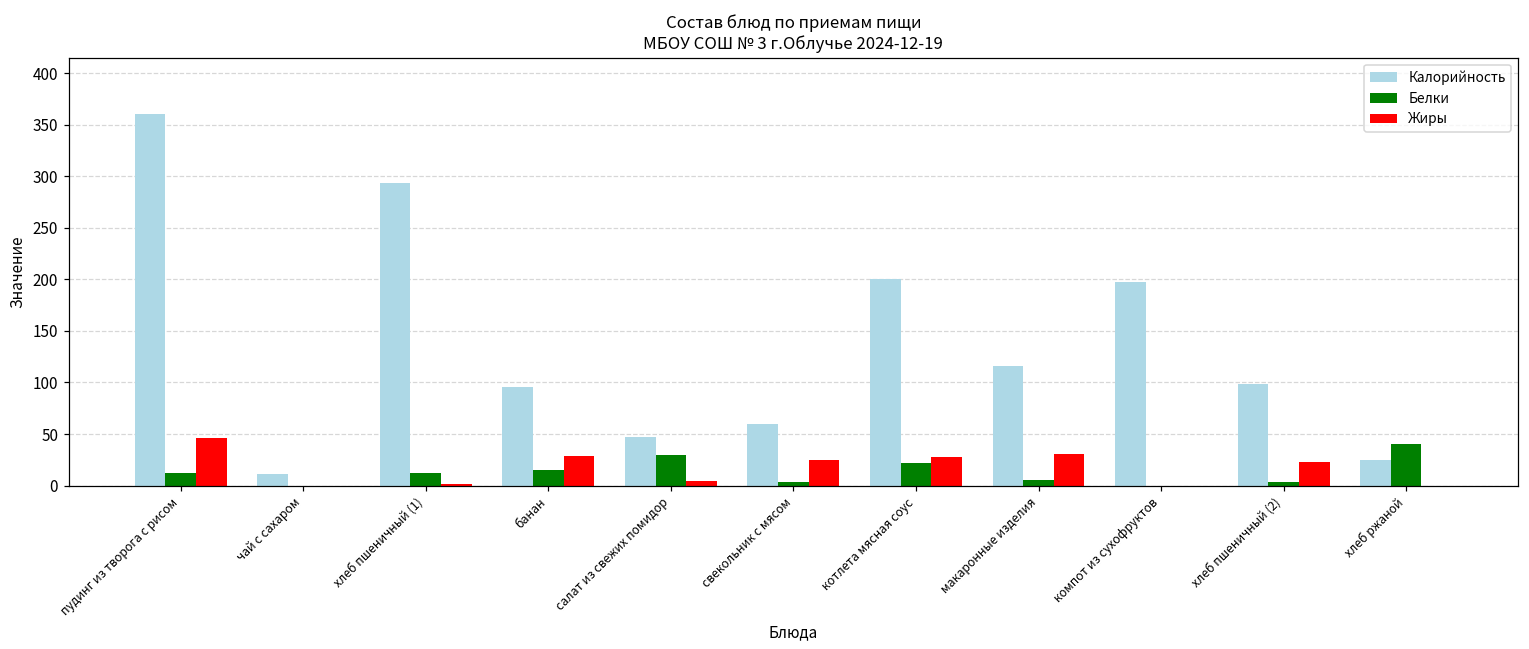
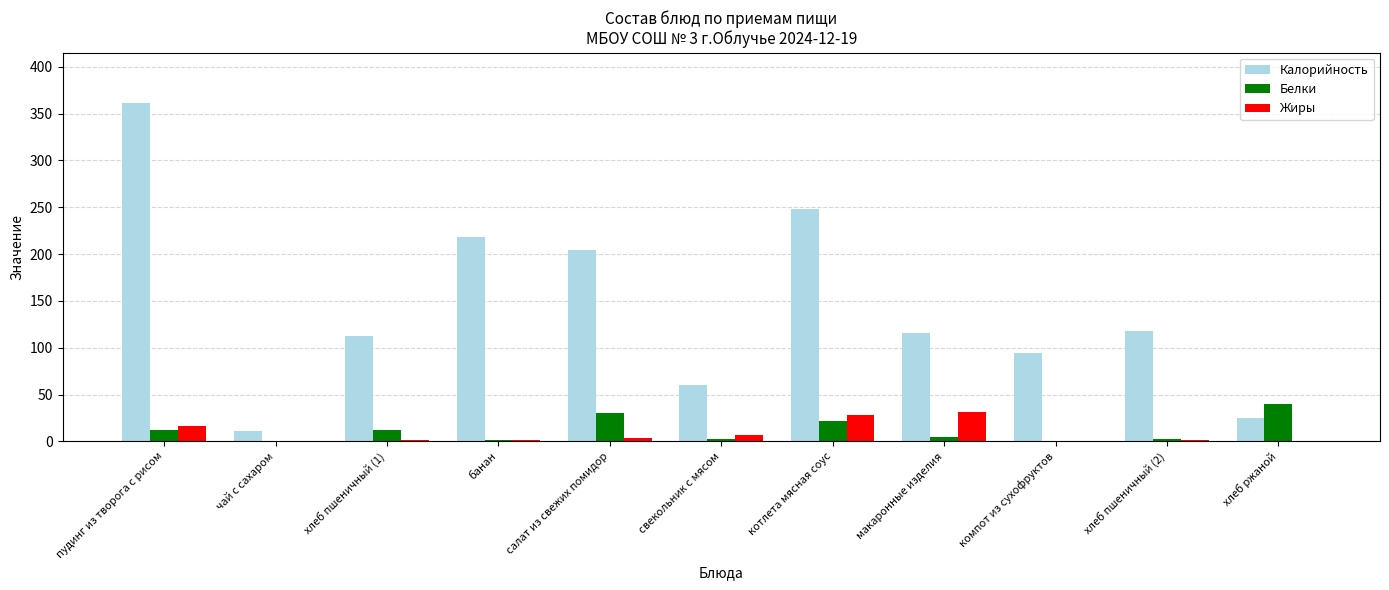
Жиры, пудинг из творога с рисом: 50 -> 20
Калорийность, хлеб пшеничный (1): 290 -> 110
Калорийность, банан: 100 -> 220
Белки, банан: 20 -> 0
Жиры, банан: 30 -> 0
Калорийность, салат из свежих помидор: 50 -> 200
Жиры, свекольник с мясом: 30 -> 10
Калорийность, котлета мясная соус: 200 -> 250
Калорийность, компот из сухофруктов: 200 -> 90
Калорийность, хлеб пшеничный (2): 100 -> 120
Жиры, хлеб пшеничный (2): 20 -> 0
